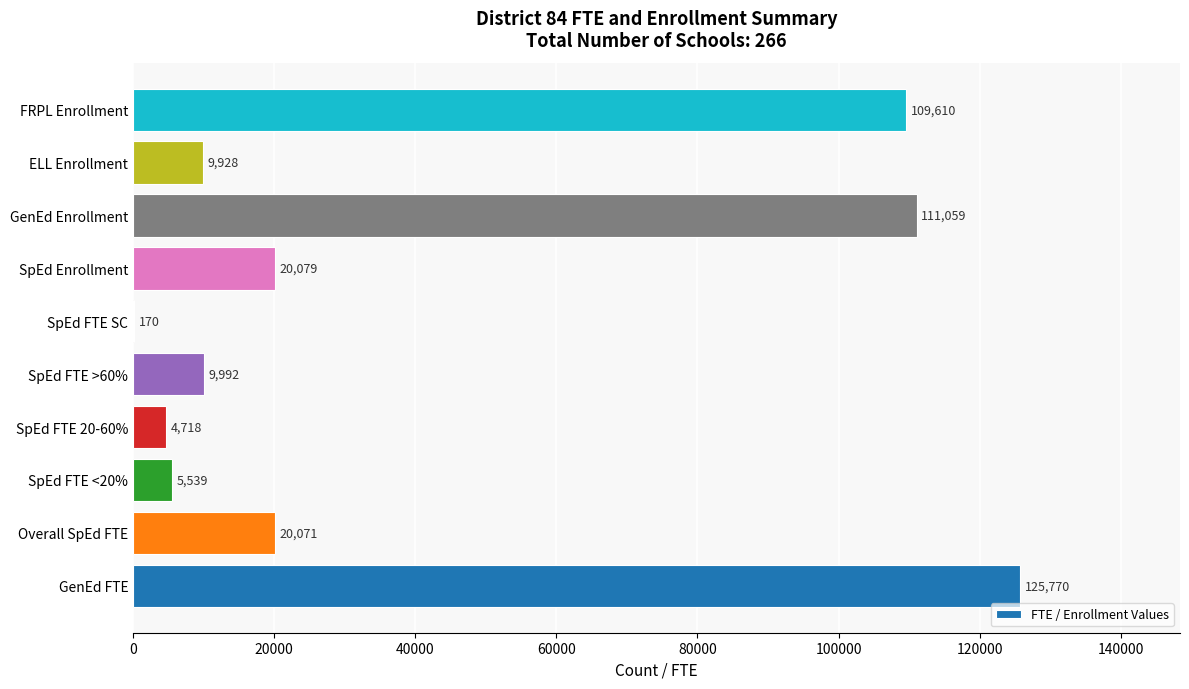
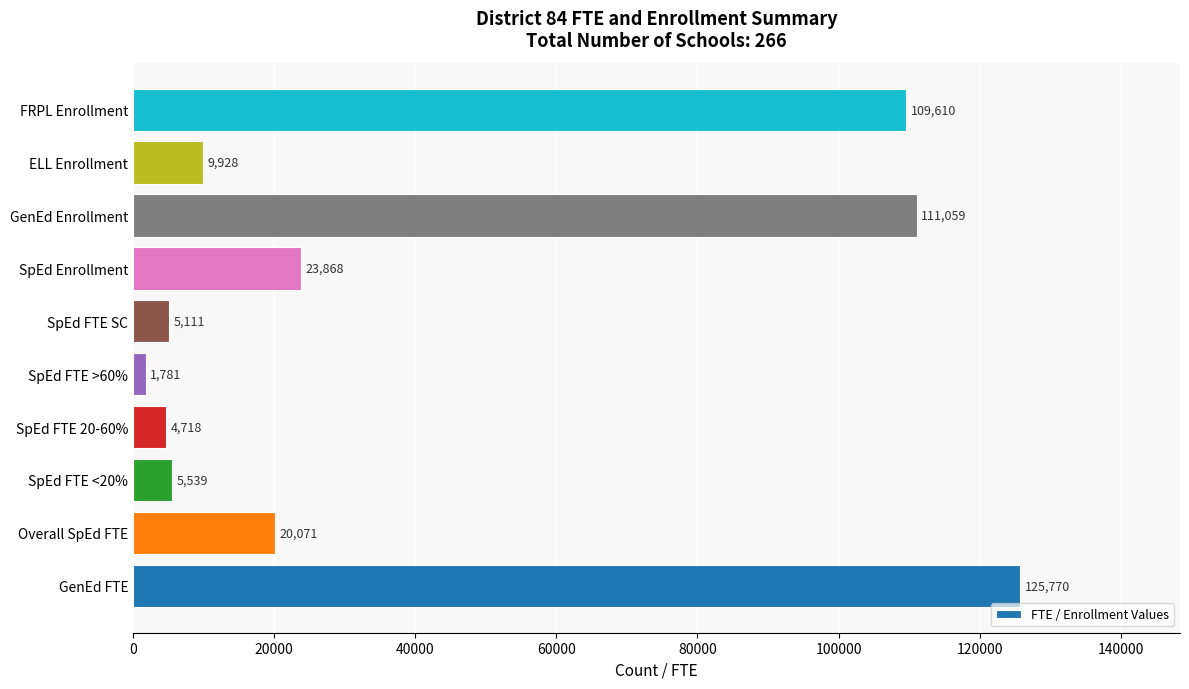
SpEd Enrollment: 20,079 -> 23,868
SpEd FTE SC: 170 -> 5,111
SpEd FTE >60%: 9,992 -> 1,781
